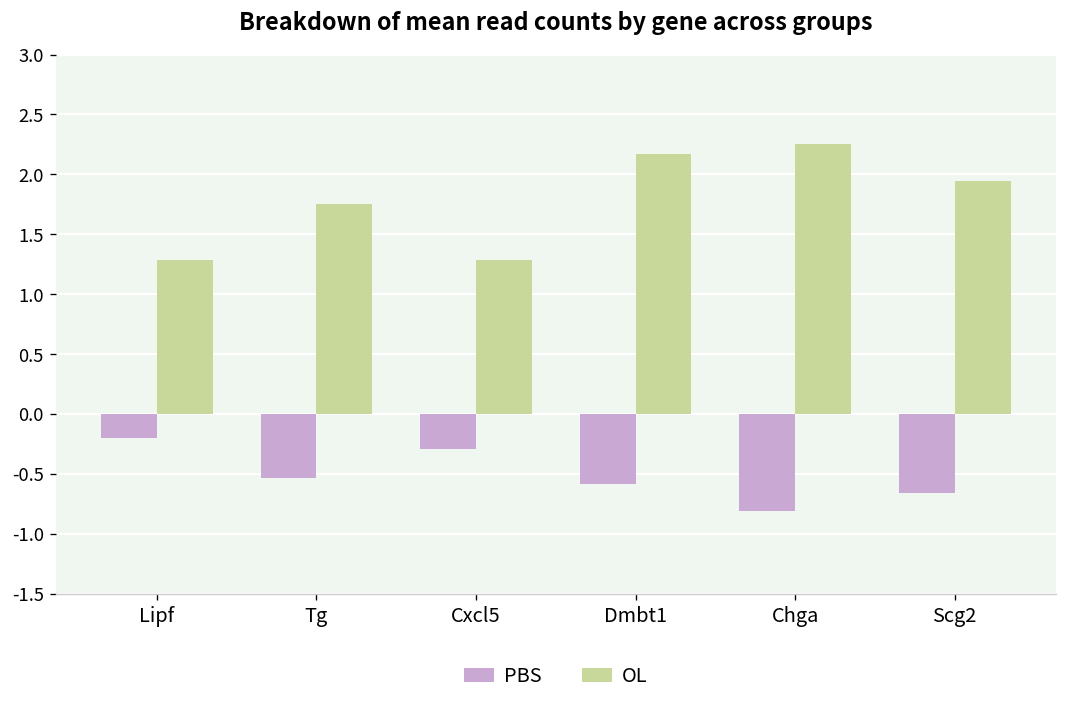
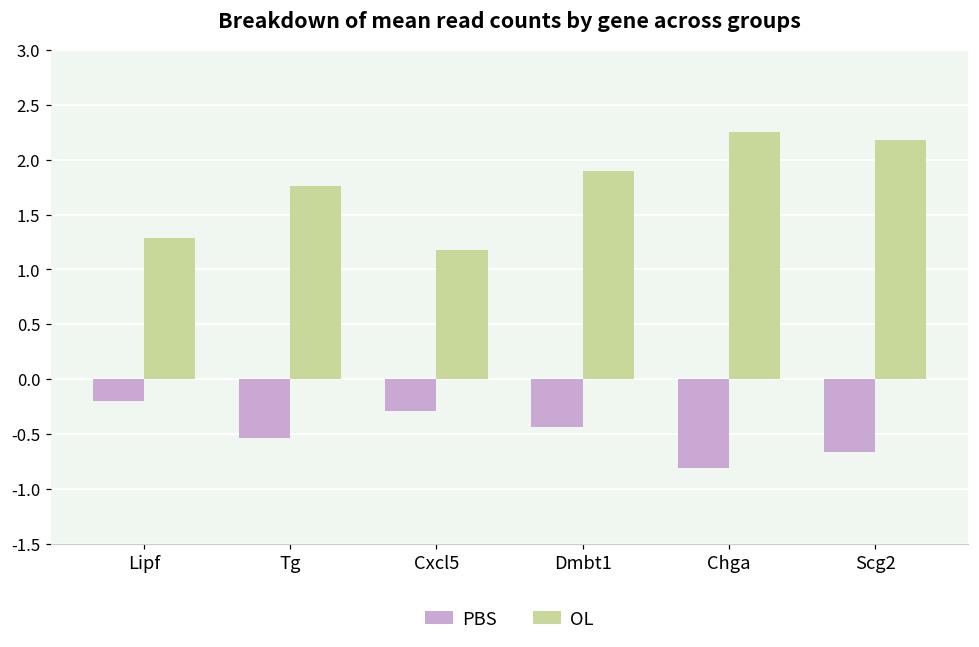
OL, Cxcl5: 1.3 -> 1.2
PBS, Dmbt1: -0.6 -> -0.4
OL, Dmbt1: 2.2 -> 1.9
OL, Scg2: 1.9 -> 2.2
